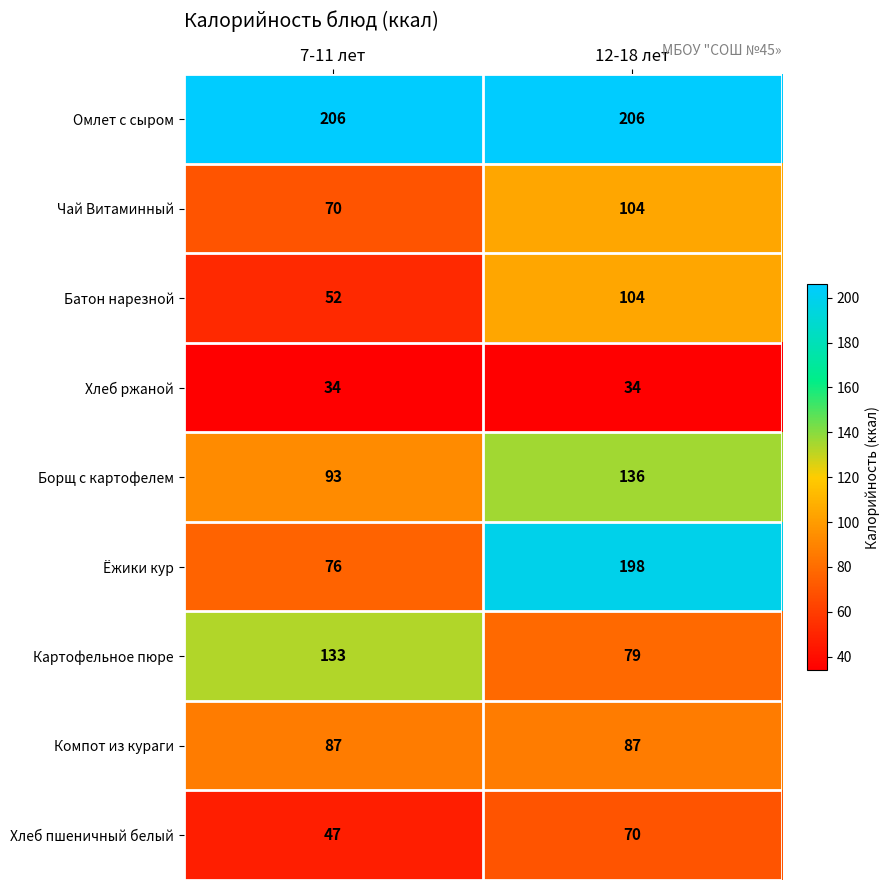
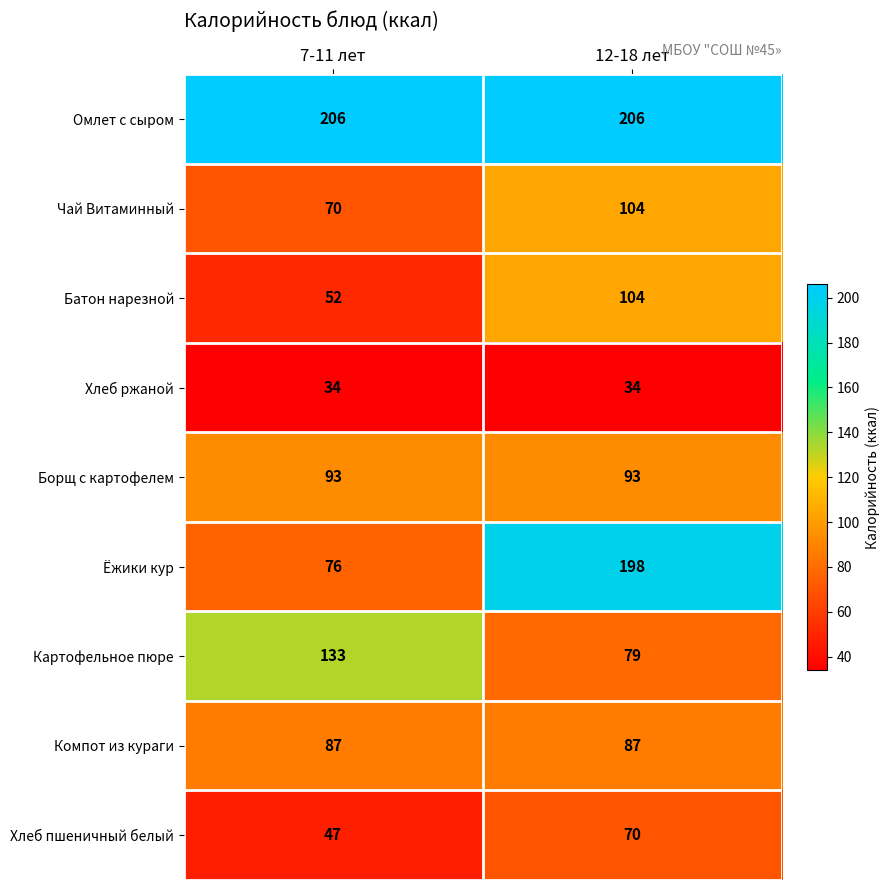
Борщ с картофелем, 12-18 лет: 136 -> 93
